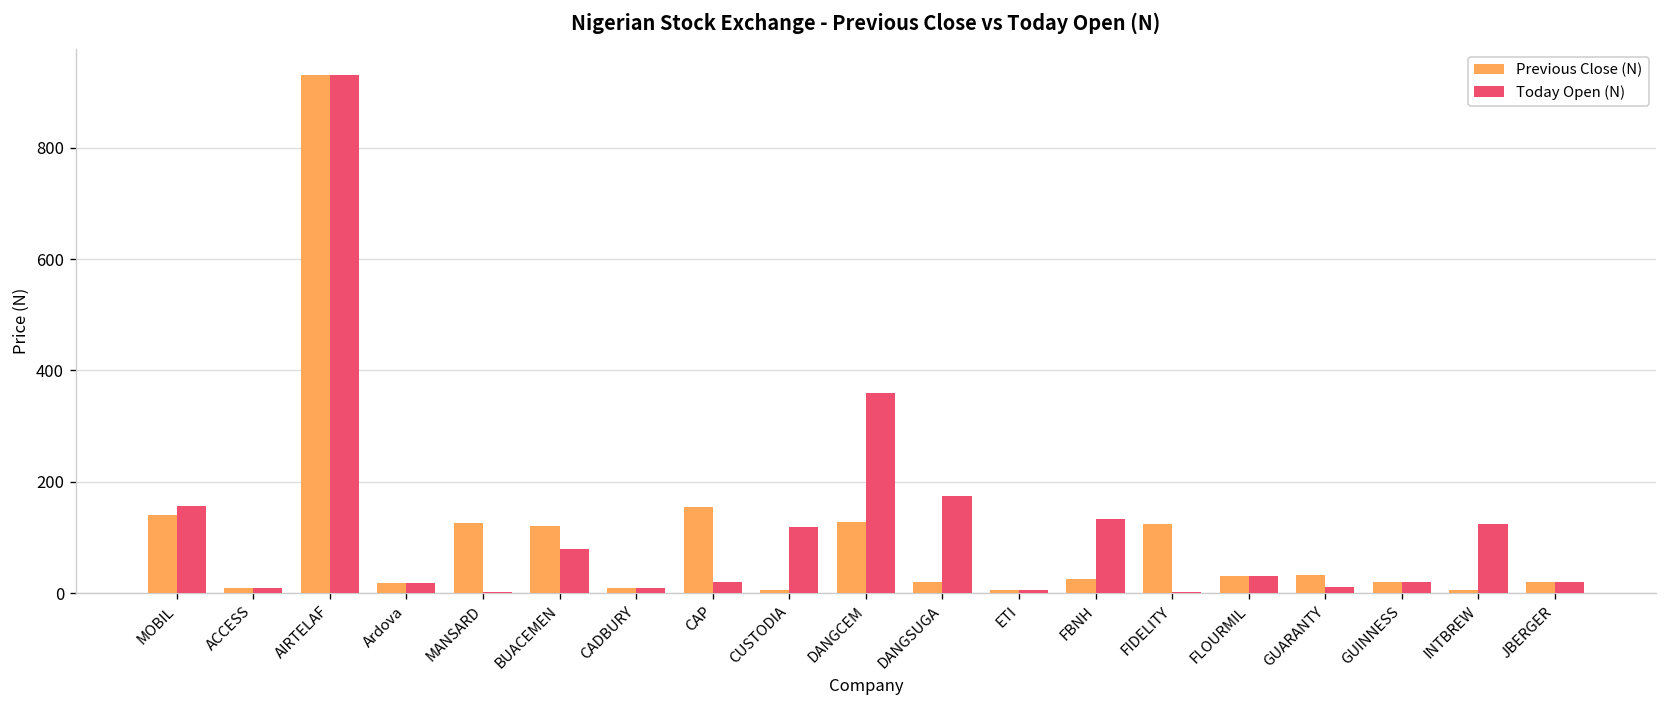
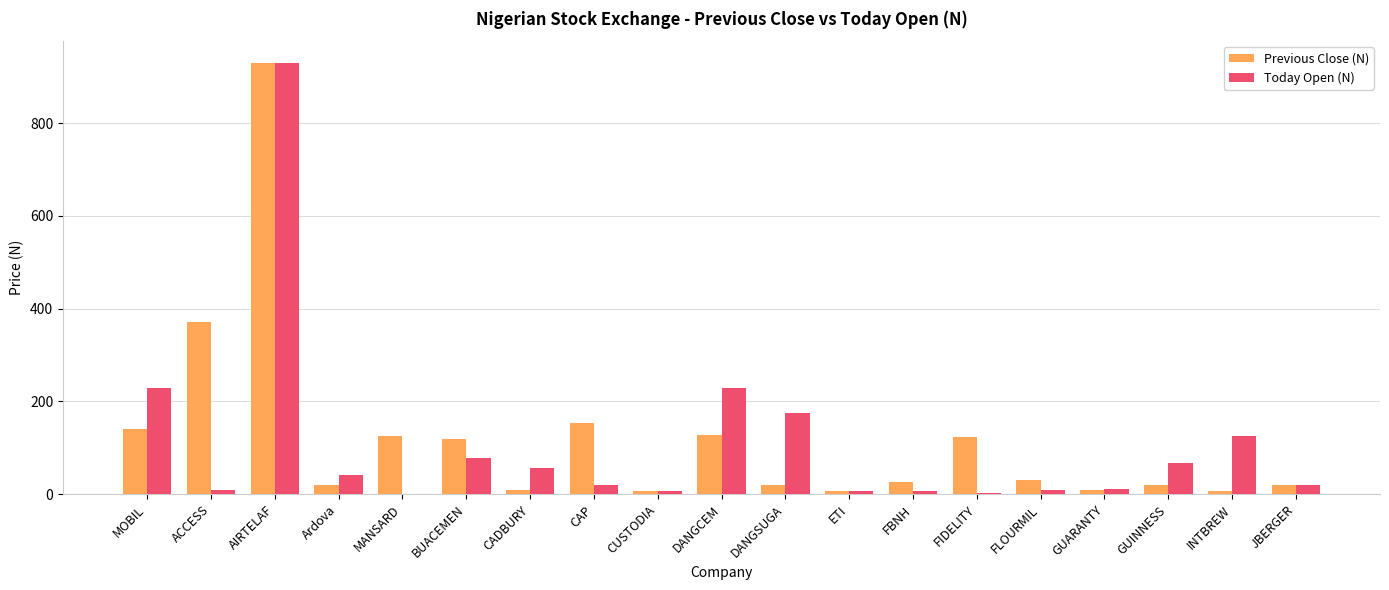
Today Open (N), MOBIL: 160 -> 230
Previous Close (N), ACCESS: 10 -> 370
Today Open (N), Ardova: 20 -> 40
Today Open (N), CADBURY: 10 -> 60
Today Open (N), CUSTODIA: 120 -> 10
Today Open (N), DANGCEM: 360 -> 230
Today Open (N), FBNH: 130 -> 10
Today Open (N), FLOURMIL: 30 -> 10
Previous Close (N), GUARANTY: 30 -> 10
Today Open (N), GUINNESS: 20 -> 70
